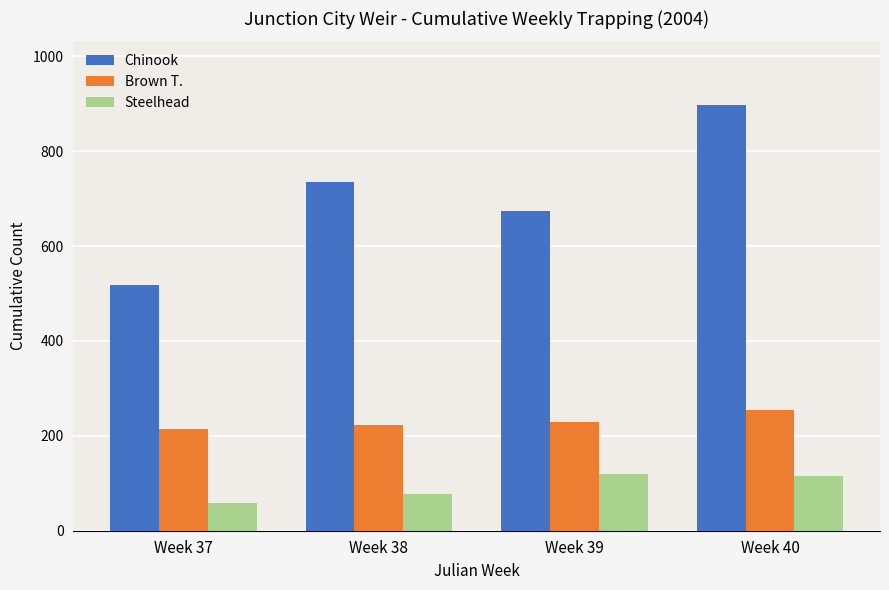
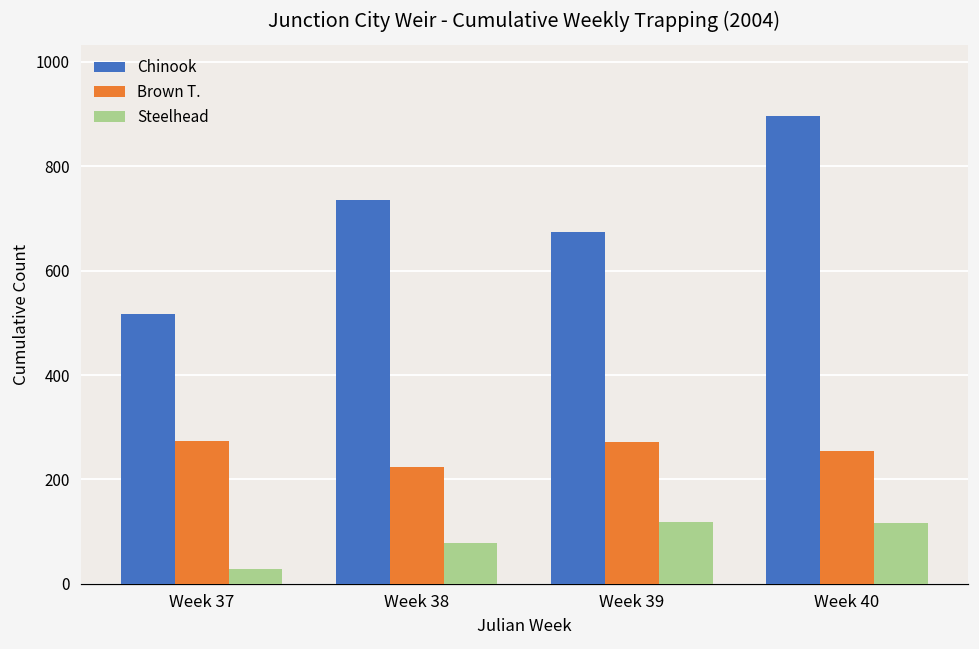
Brown T., Week 37: 220 -> 270
Steelhead, Week 37: 60 -> 30
Brown T., Week 39: 230 -> 270
